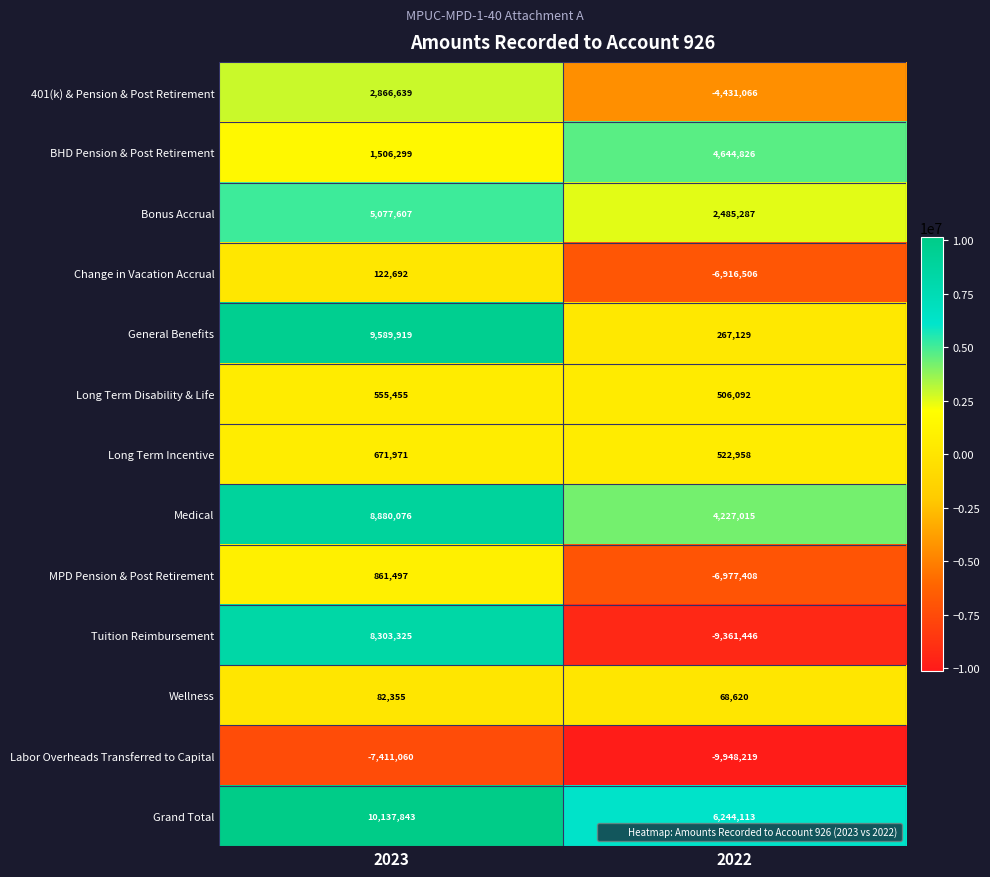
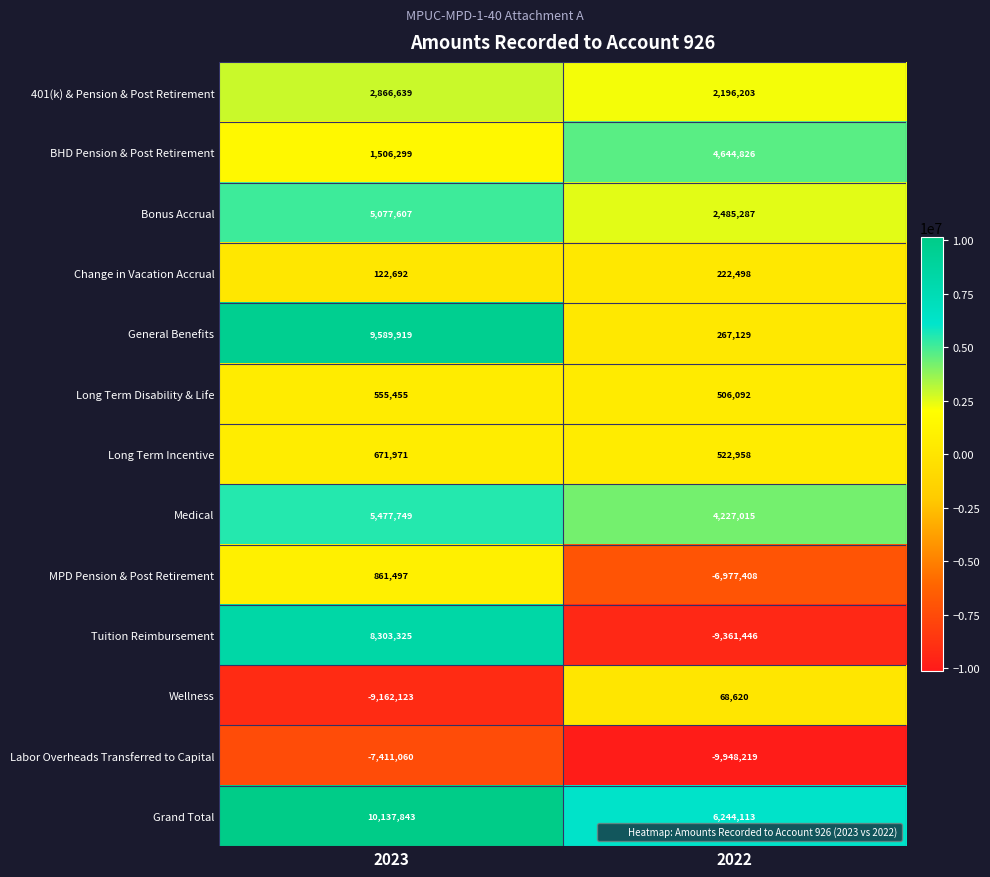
401(k) & Pension & Post Retirement, 2022: -4,431,066 -> 2,196,203
Change in Vacation Accrual, 2022: -6,916,506 -> 222,498
Medical, 2023: 8,880,076 -> 5,477,749
Wellness, 2023: 82,355 -> -9,162,123
